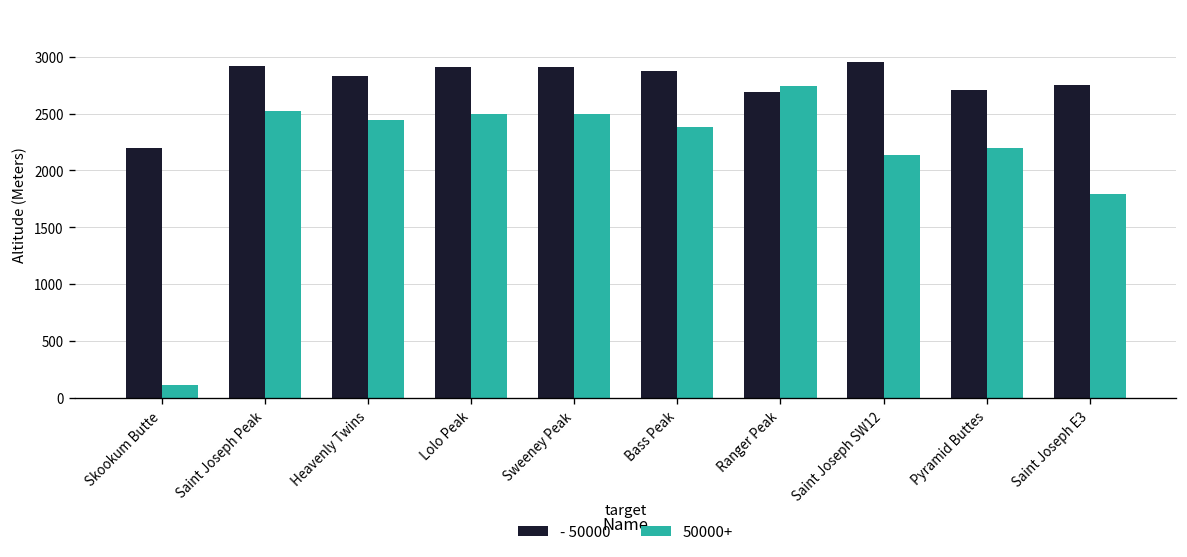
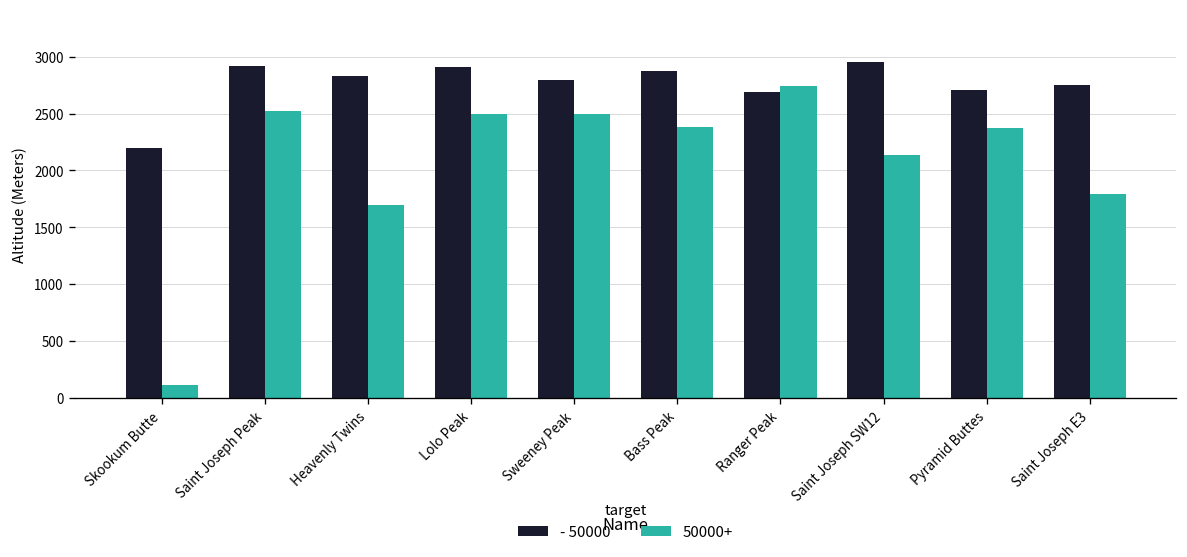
50000+, Heavenly Twins: 2400 -> 1700
- 50000, Sweeney Peak: 2900 -> 2800
50000+, Pyramid Buttes: 2200 -> 2400
